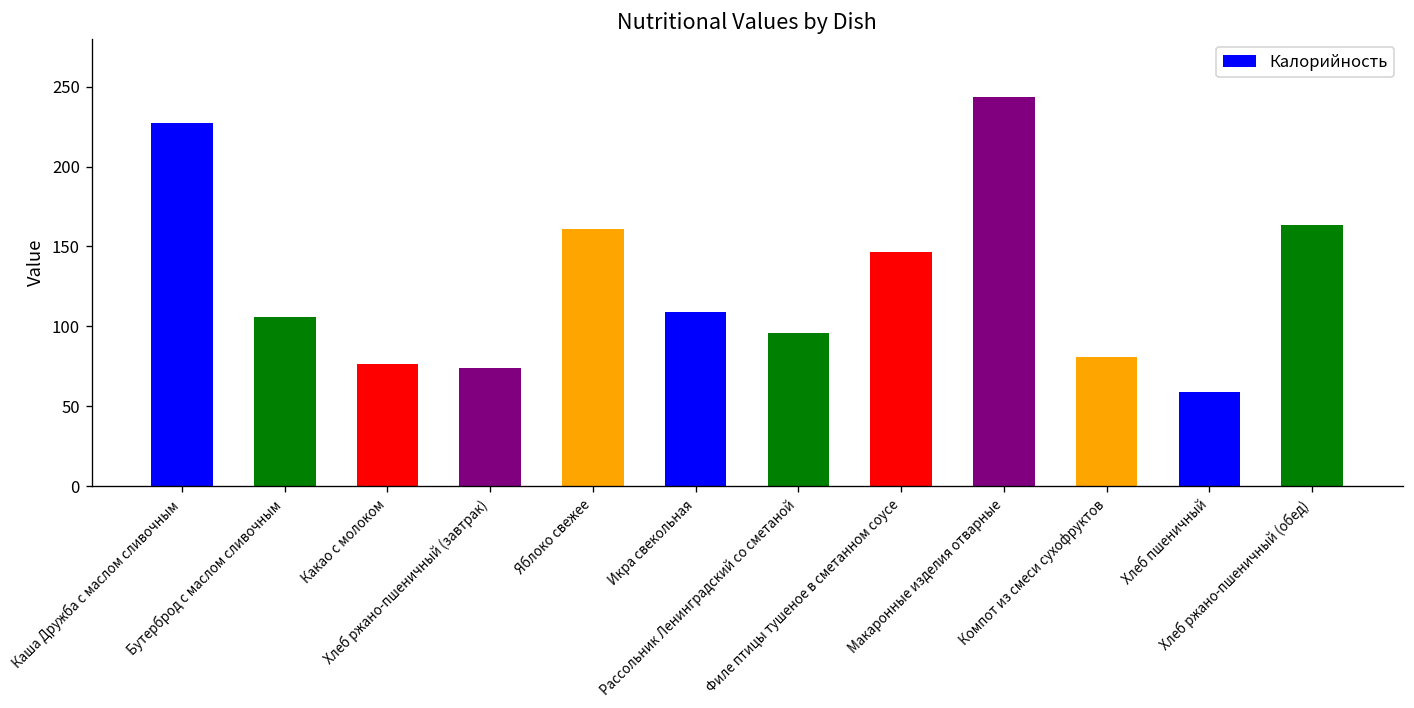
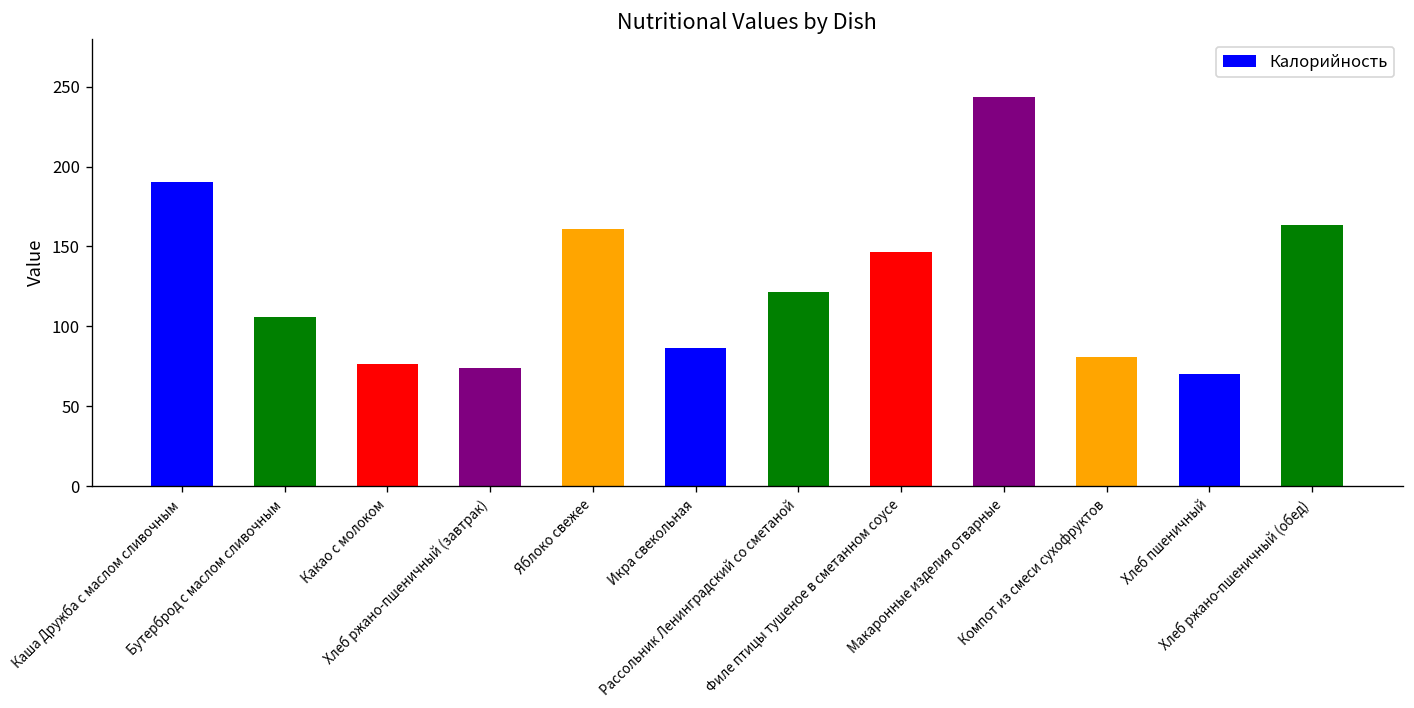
Каша Дружба с маслом сливочным: 227 -> 190
Икра свекольная: 109 -> 86
Рассольник Ленинградский со сметаной: 96 -> 121
Хлеб пшеничный: 59 -> 70
